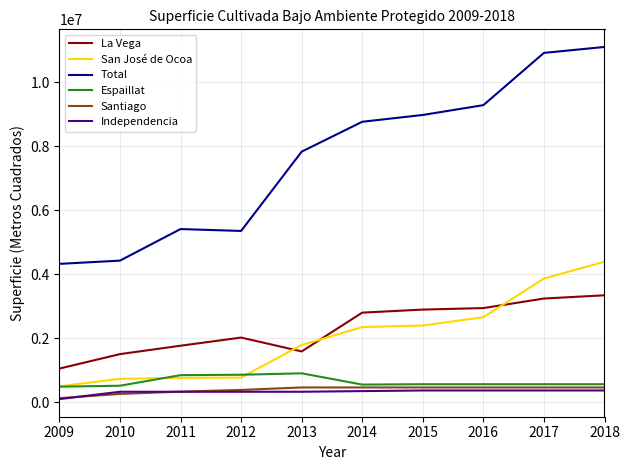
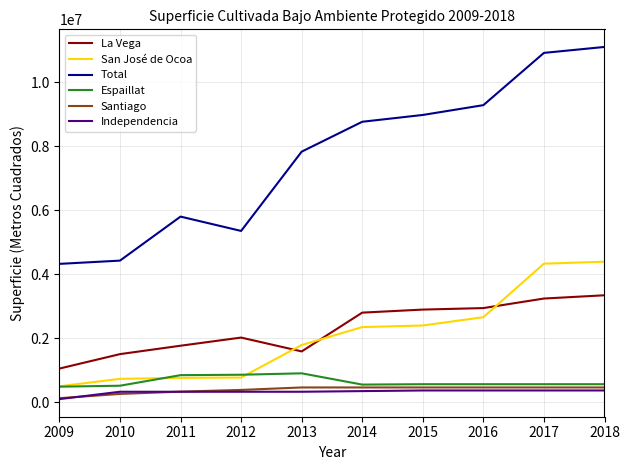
Total, 2011: 5400000 -> 5800000
San José de Ocoa, 2017: 3900000 -> 4300000
